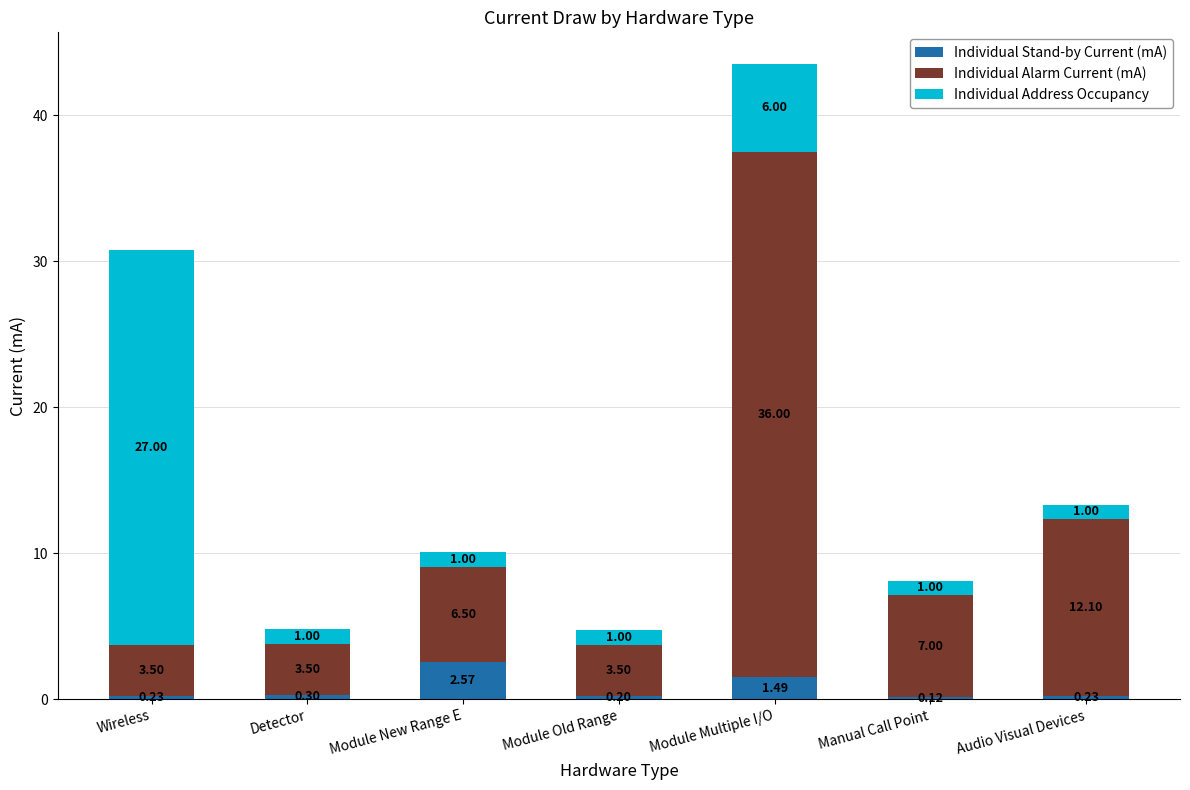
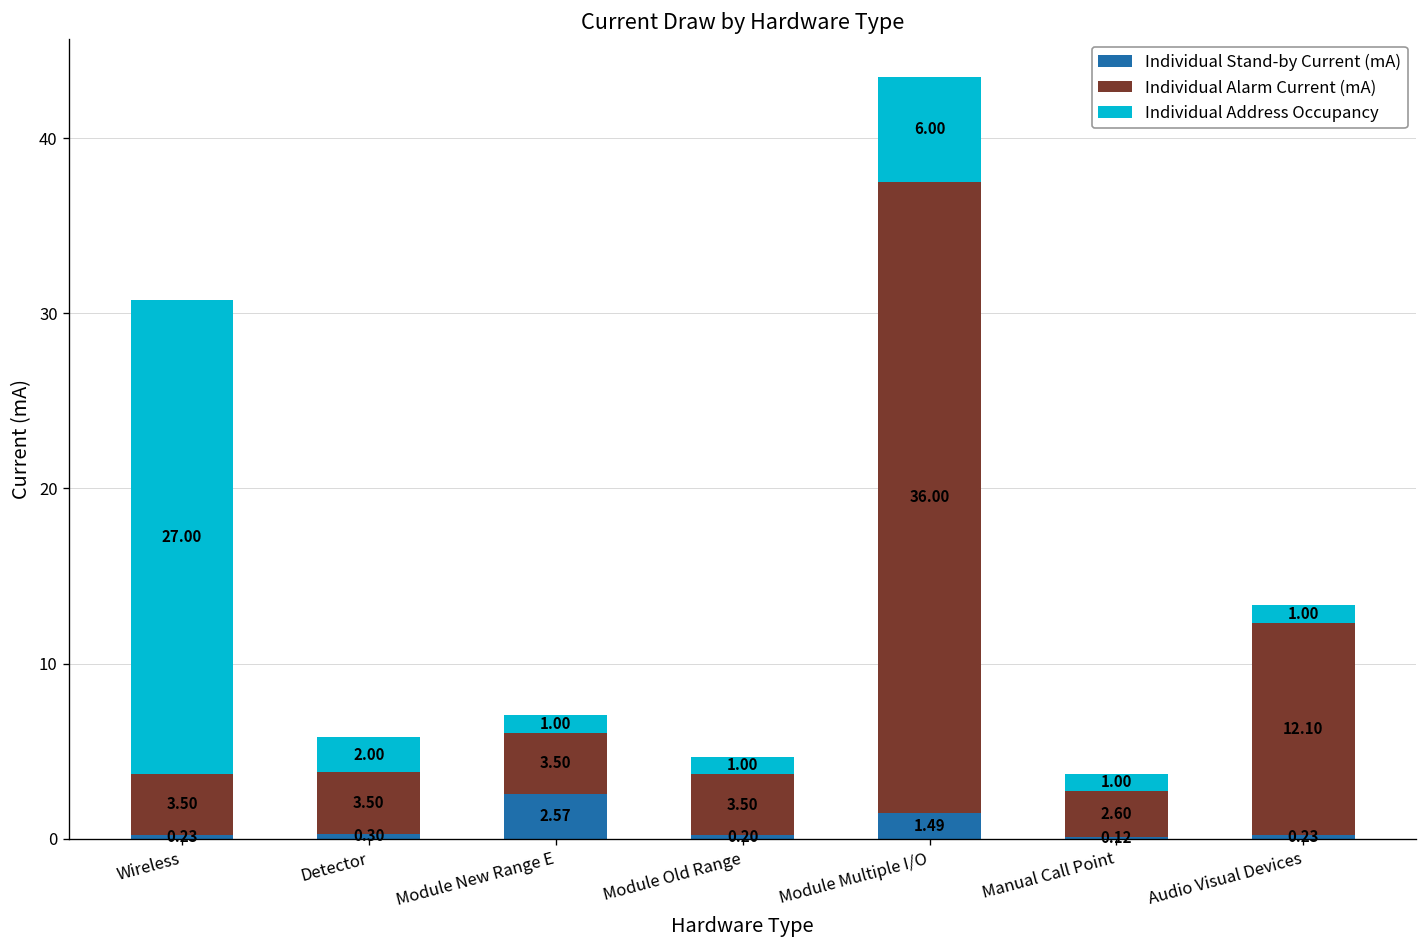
Individual Address Occupancy, Detector: 1.00 -> 2.00
Individual Alarm Current (mA), Module New Range E: 6.50 -> 3.50
Individual Alarm Current (mA), Manual Call Point: 7.00 -> 2.60
